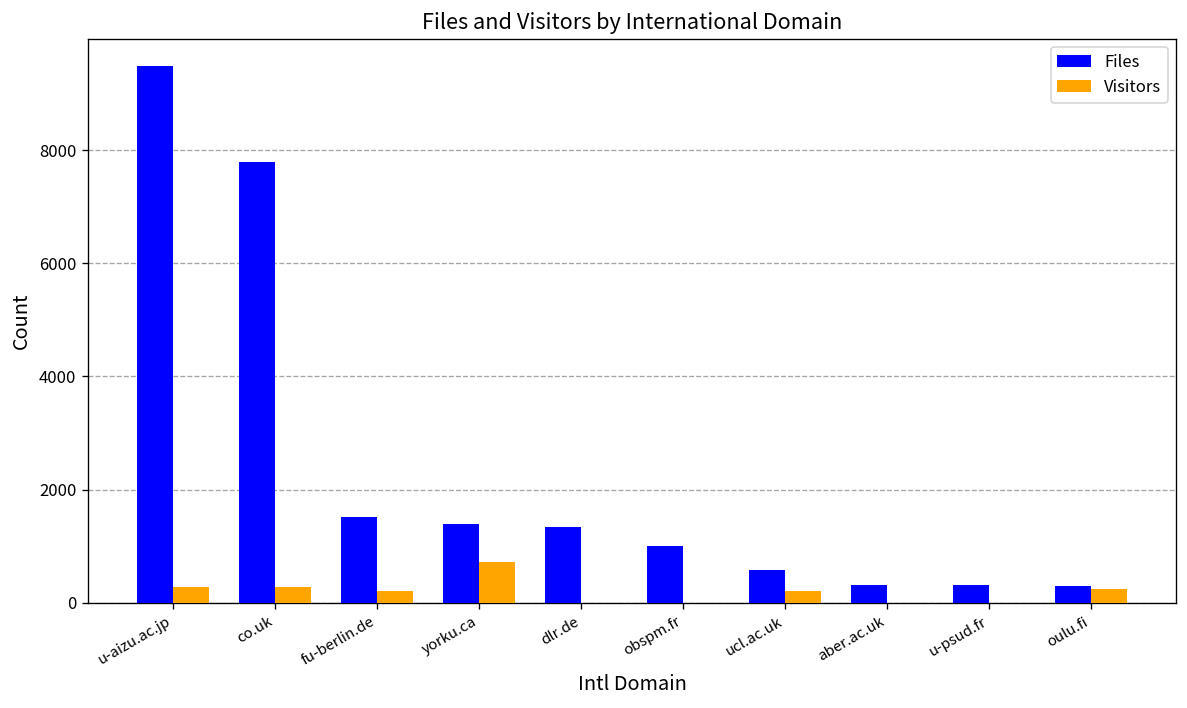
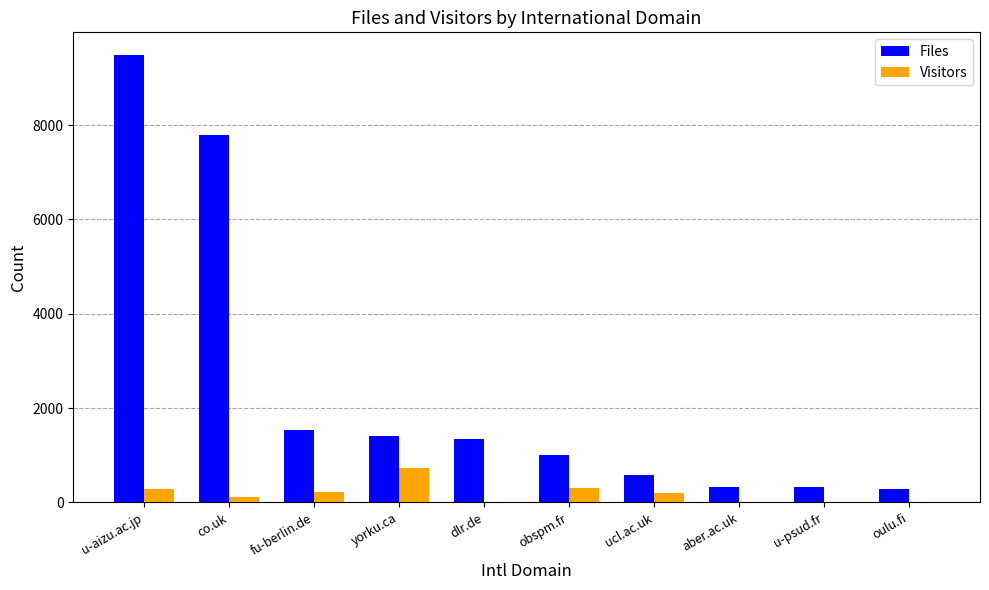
Visitors, co.uk: 300 -> 100
Visitors, obspm.fr: 0 -> 300
Visitors, oulu.fi: 200 -> 0
